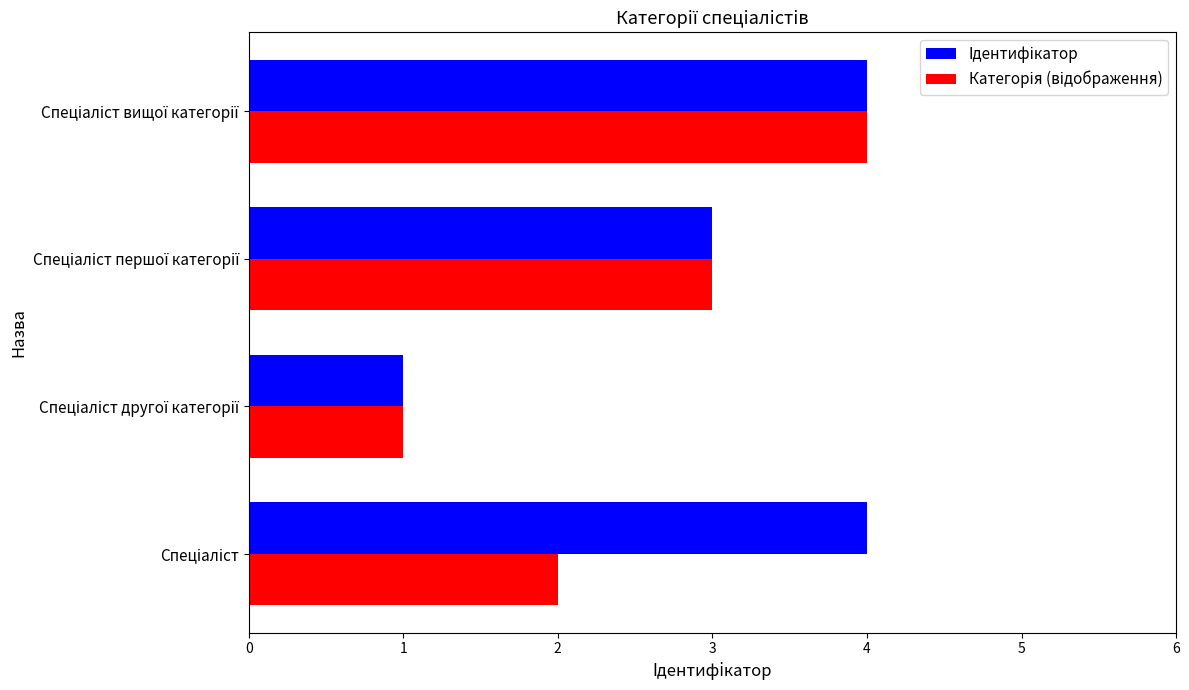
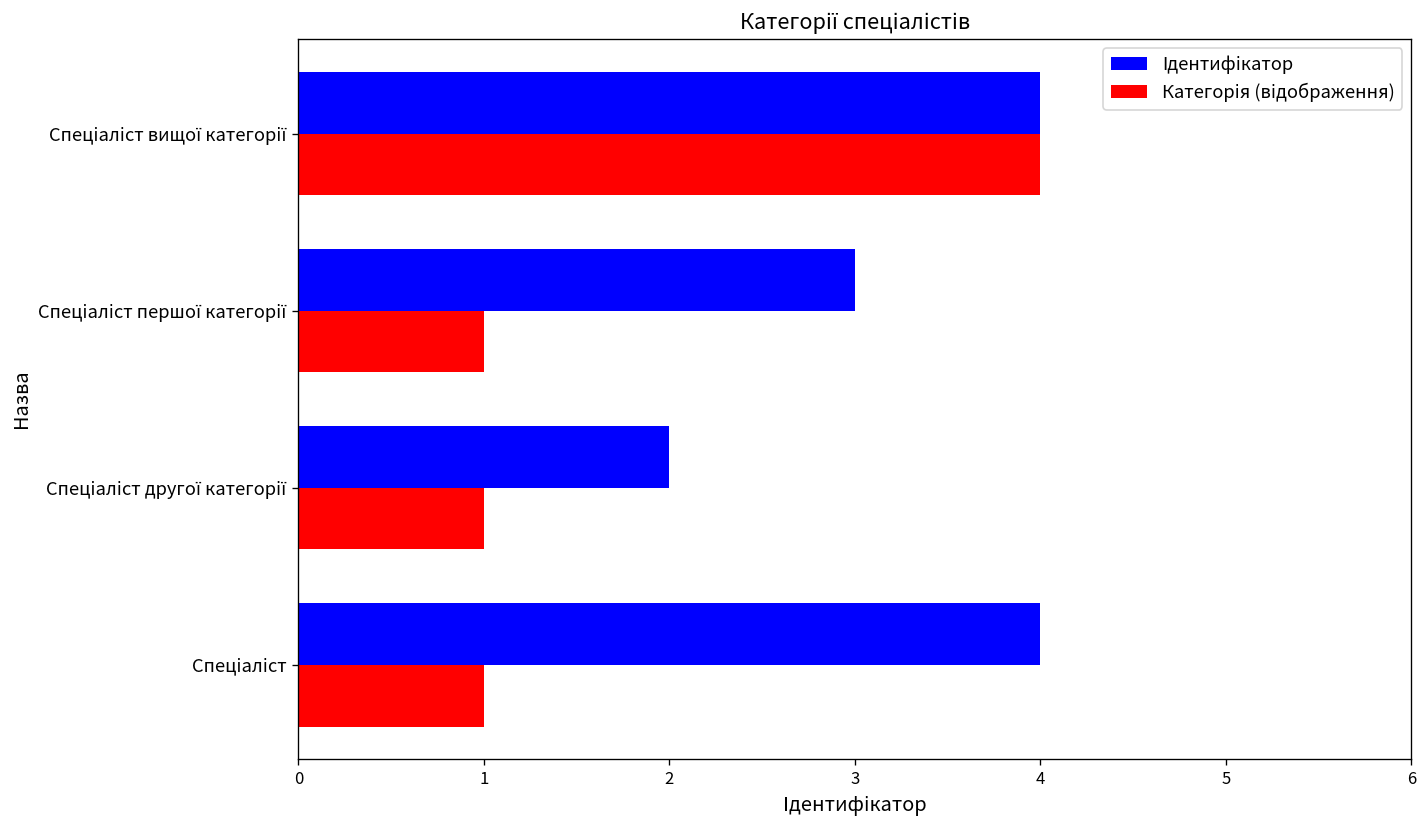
Категорія (відображення), Спеціаліст першої категорії: 3 -> 1
Ідентифікатор, Спеціаліст другої категорії: 1 -> 2
Категорія (відображення), Спеціаліст: 2 -> 1
